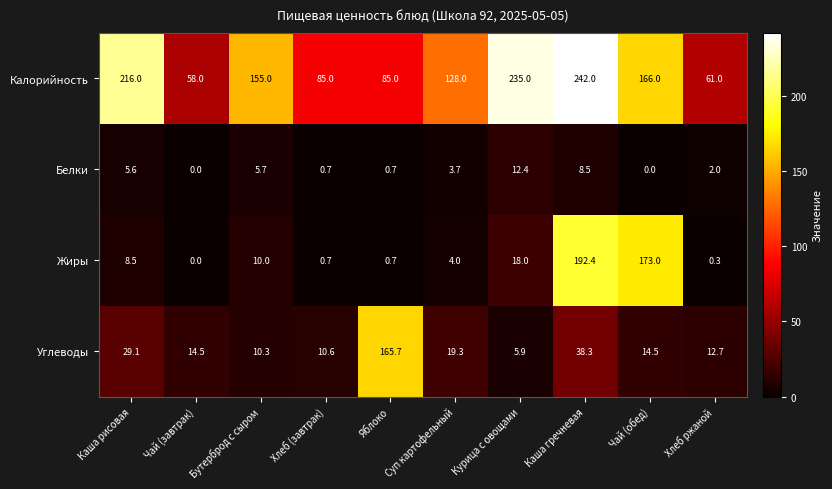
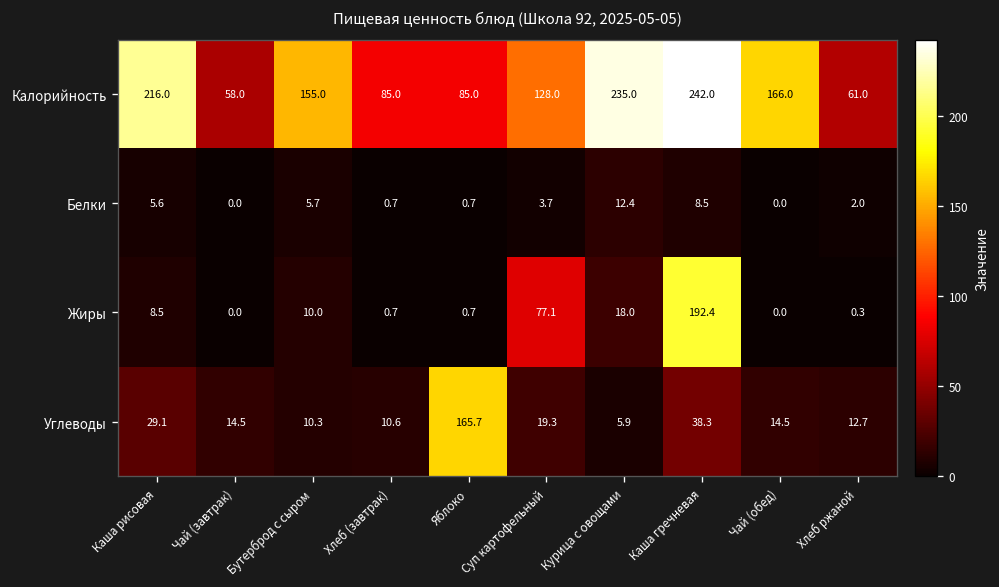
Жиры, Суп картофельный: 4.0 -> 77.1
Жиры, Чай (обед): 173.0 -> 0.0
